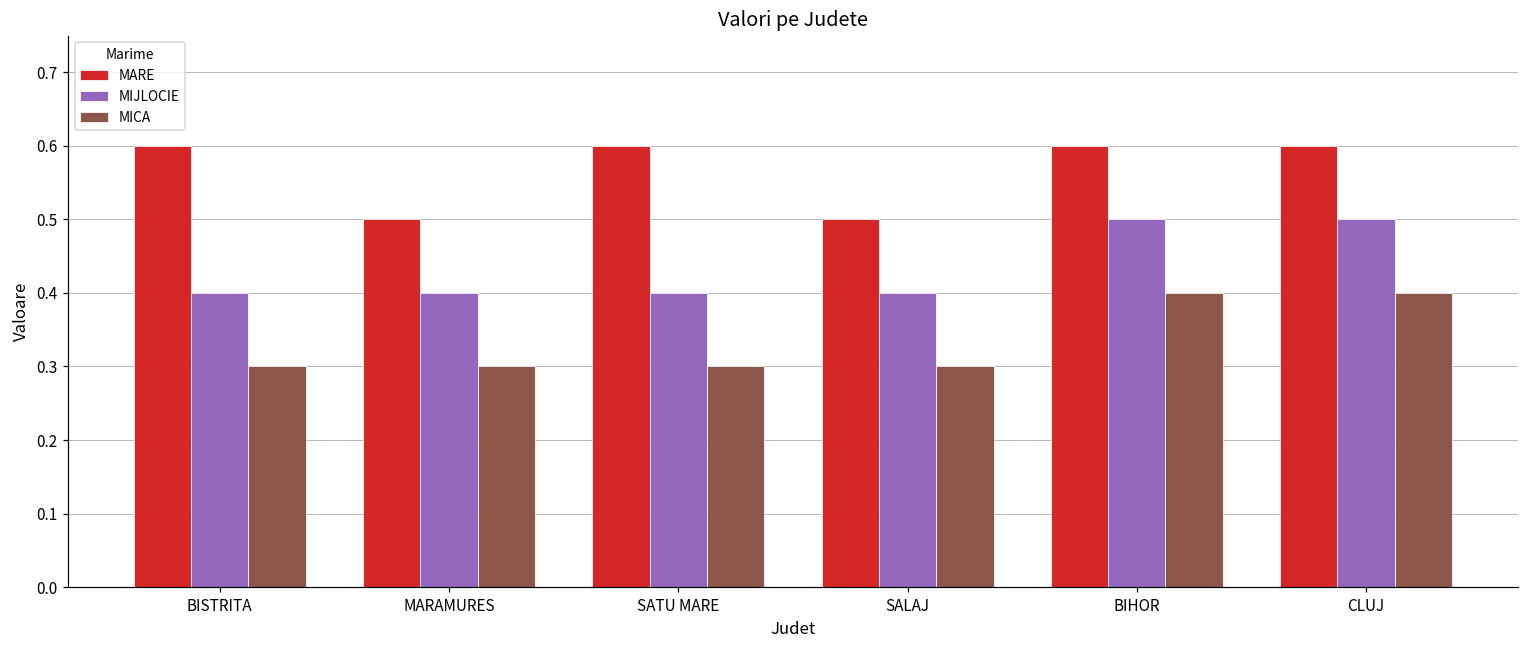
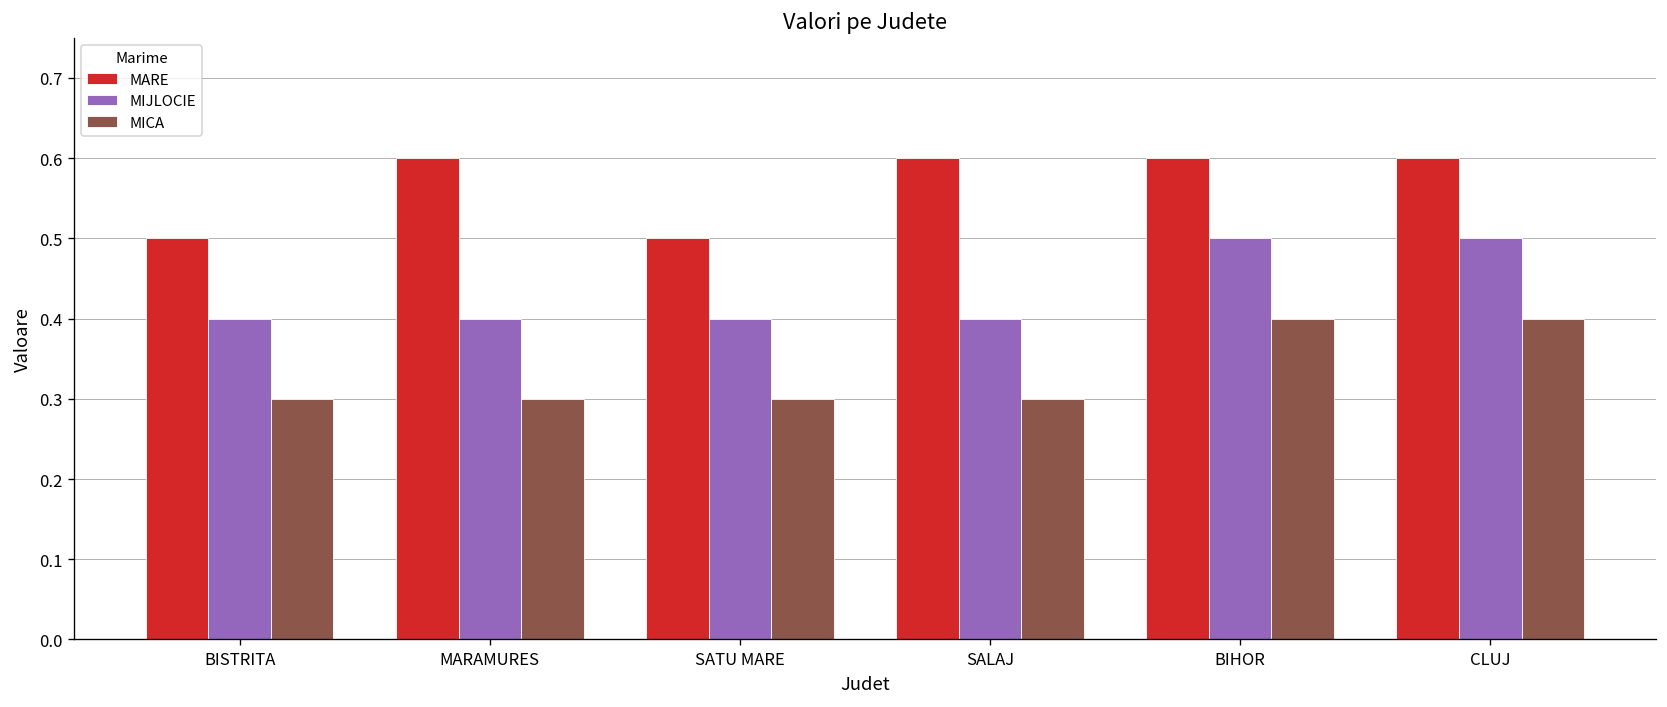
MARE, BISTRITA: 0.6 -> 0.5
MARE, MARAMURES: 0.5 -> 0.6
MARE, SATU MARE: 0.6 -> 0.5
MARE, SALAJ: 0.5 -> 0.6
